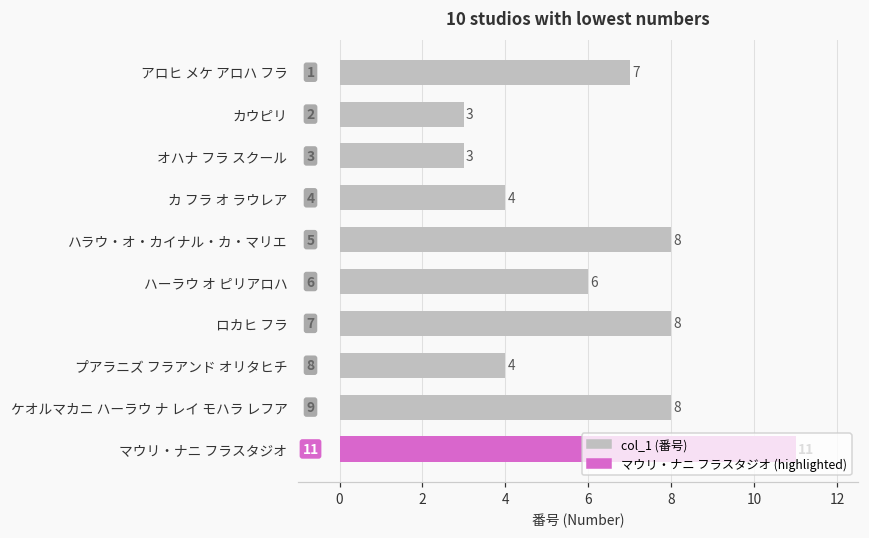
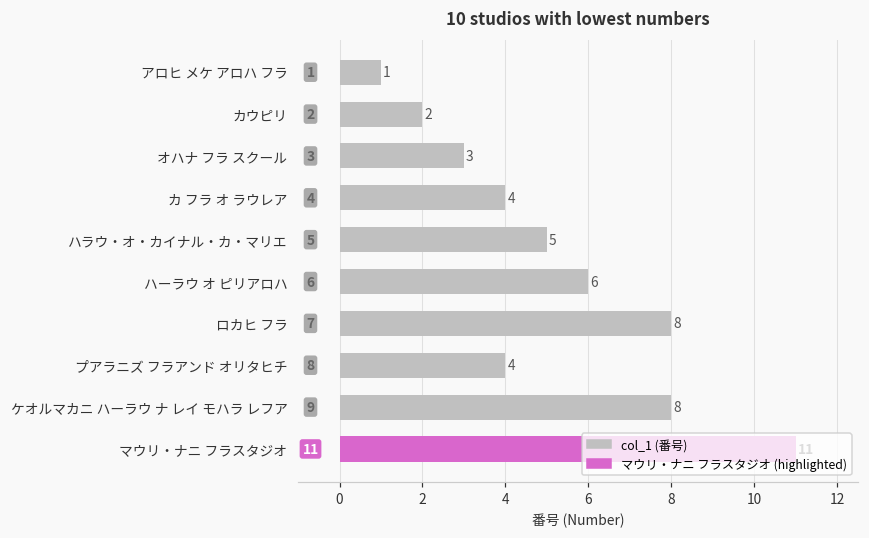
アロヒ メケ アロハ フラ: 7 -> 1
カウピリ: 3 -> 2
ハラウ・オ・カイナル・カ・マリエ: 8 -> 5
